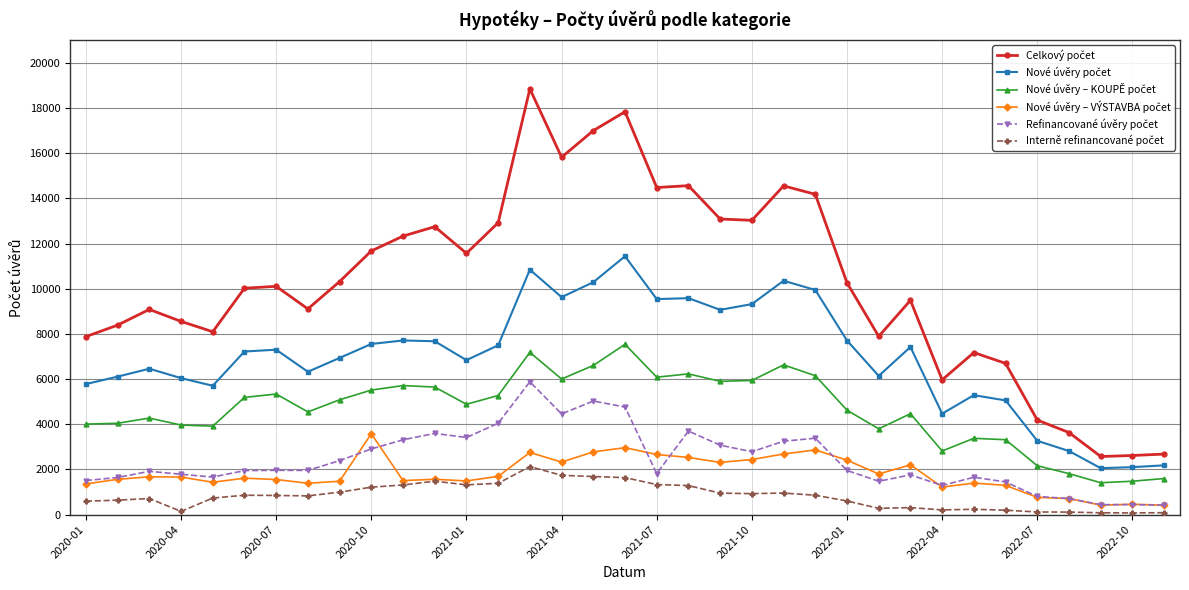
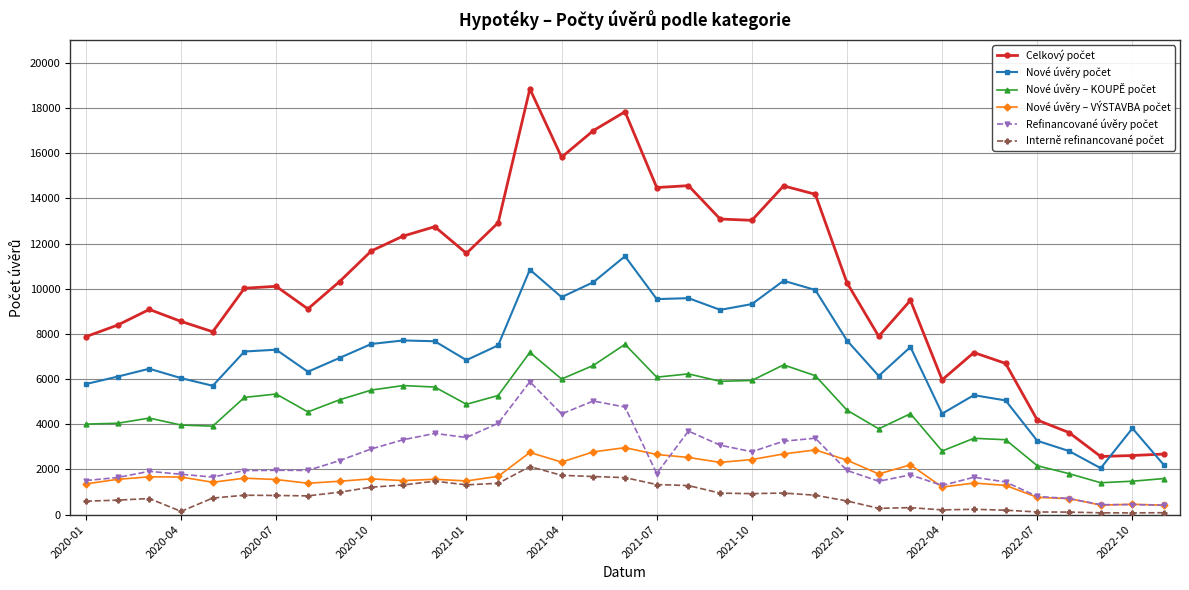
Nové úvěry – VÝSTAVBA počet, 2020-10: 3600 -> 1600
Nové úvěry počet, 2022-10: 2100 -> 3800
